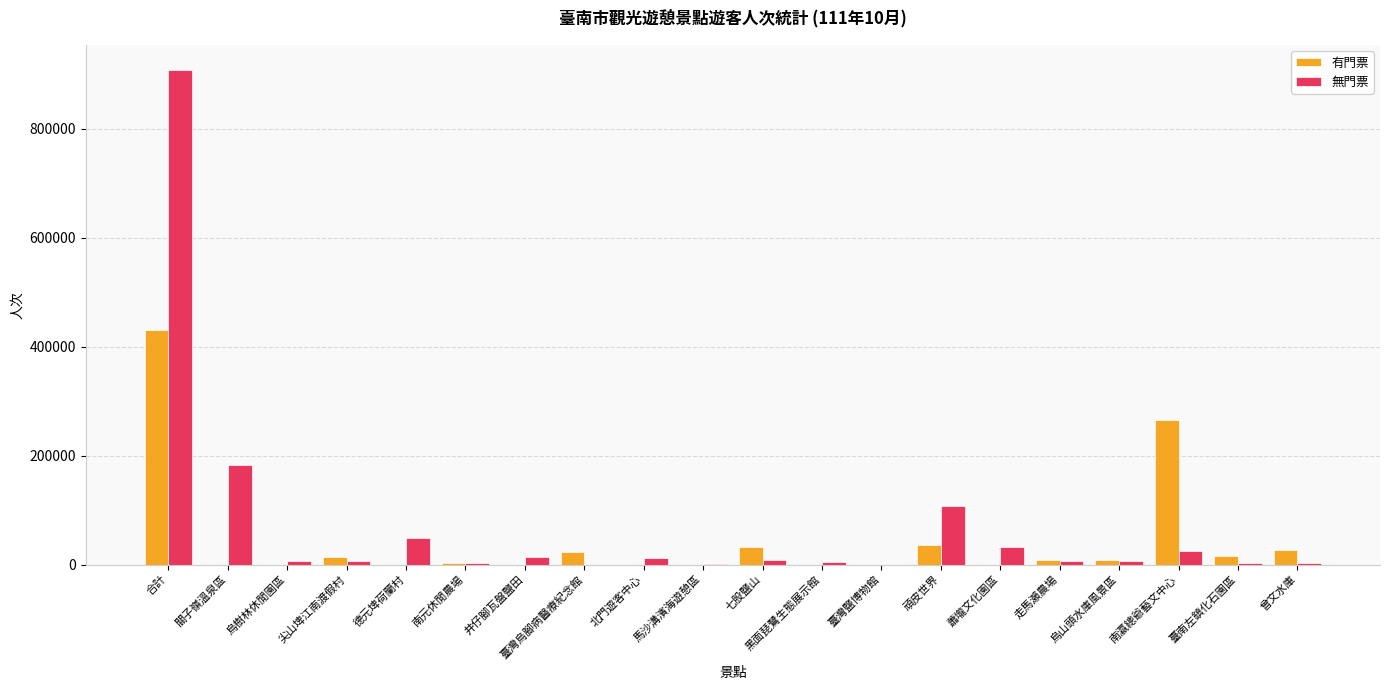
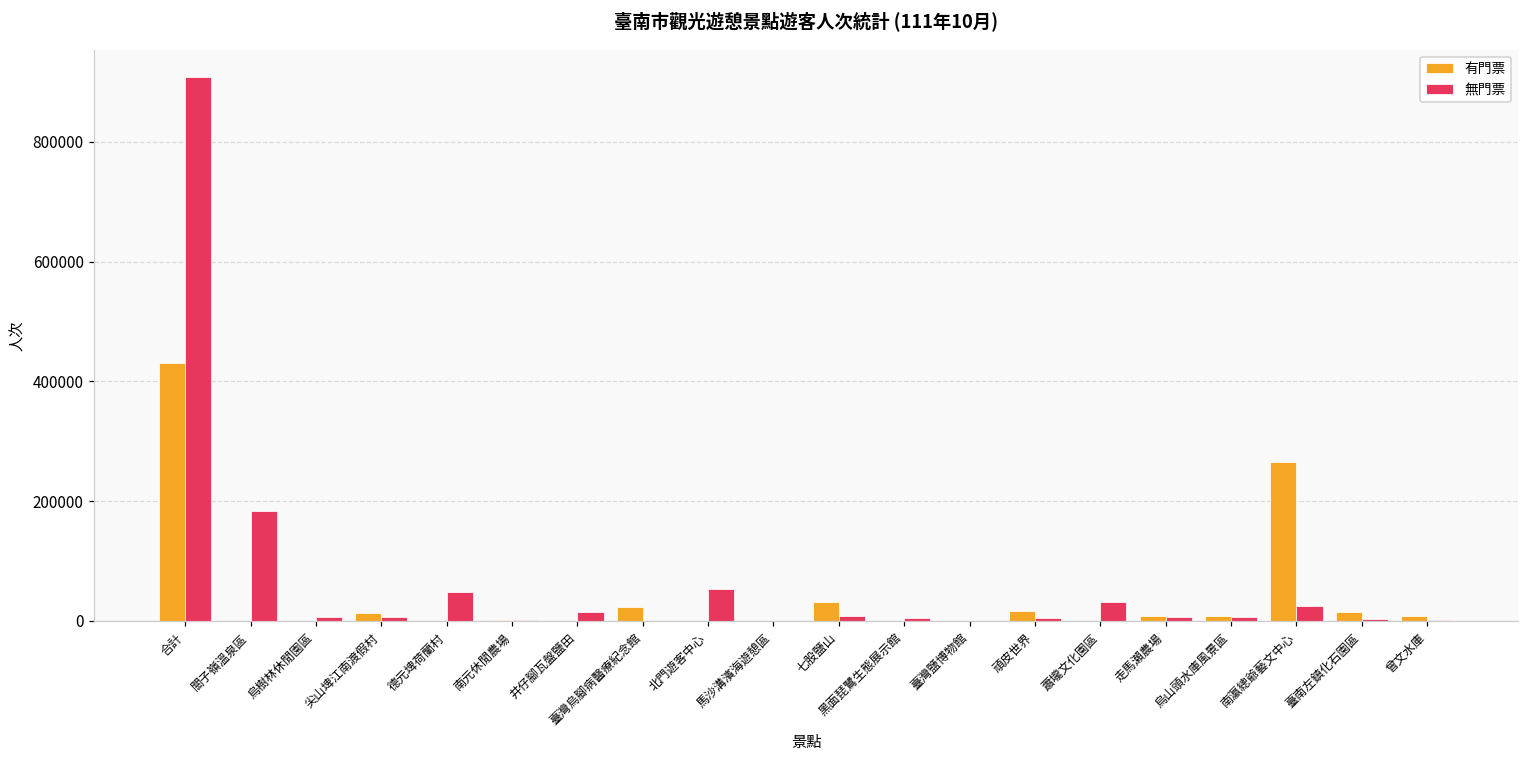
無門票, 北門遊客中心: 10000 -> 50000
有門票, 頑皮世界: 40000 -> 20000
無門票, 頑皮世界: 110000 -> 0
有門票, 曾文水庫: 30000 -> 10000
